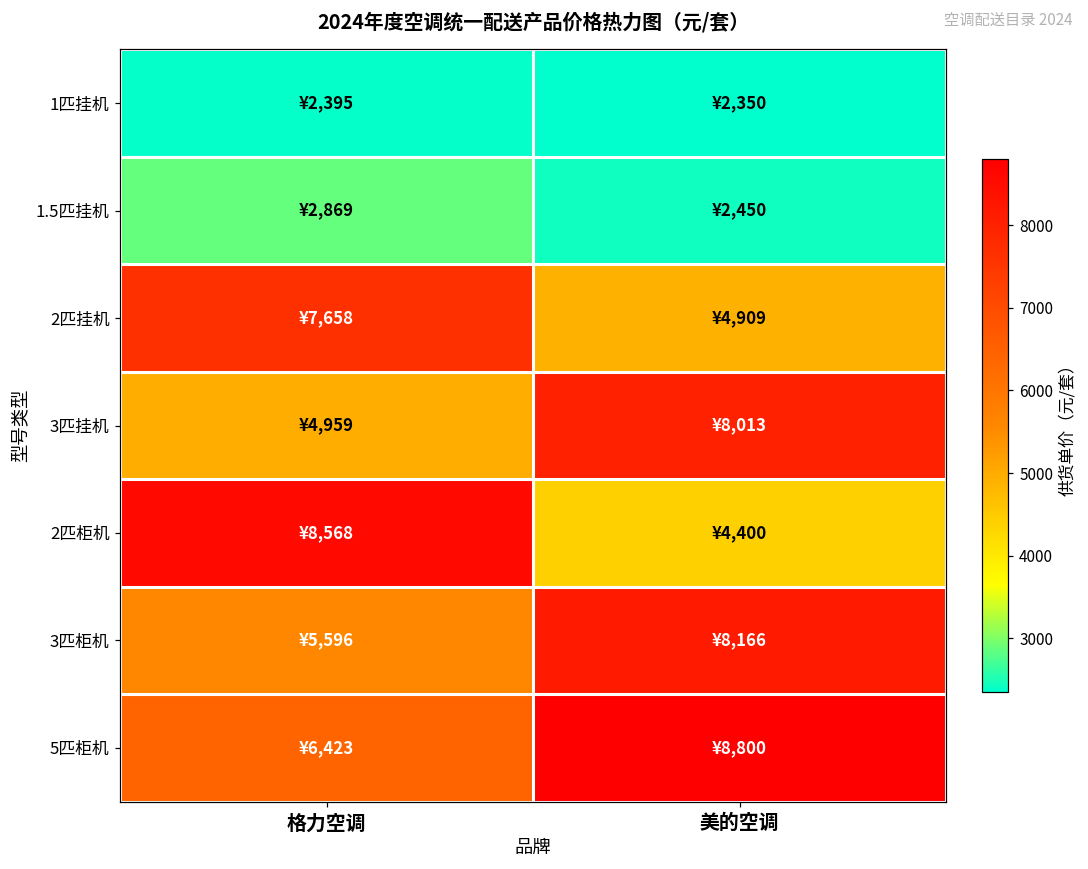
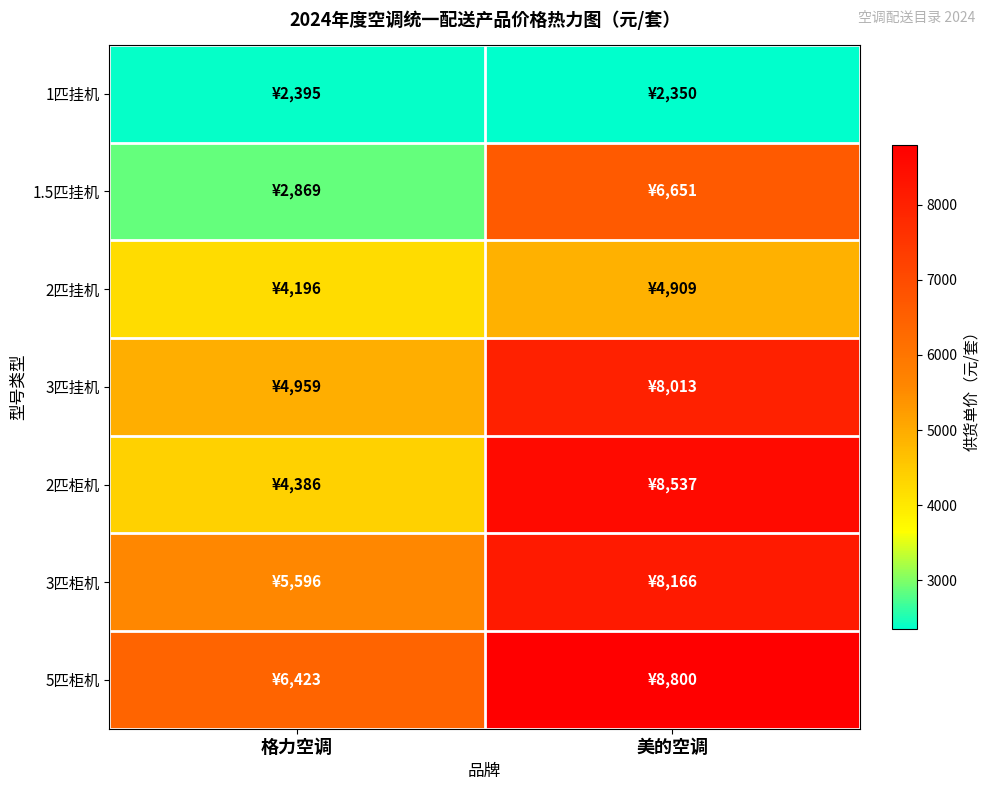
1.5匹挂机, 美的空调: ¥2,450 -> ¥6,651
2匹挂机, 格力空调: ¥7,658 -> ¥4,196
2匹柜机, 格力空调: ¥8,568 -> ¥4,386
2匹柜机, 美的空调: ¥4,400 -> ¥8,537
